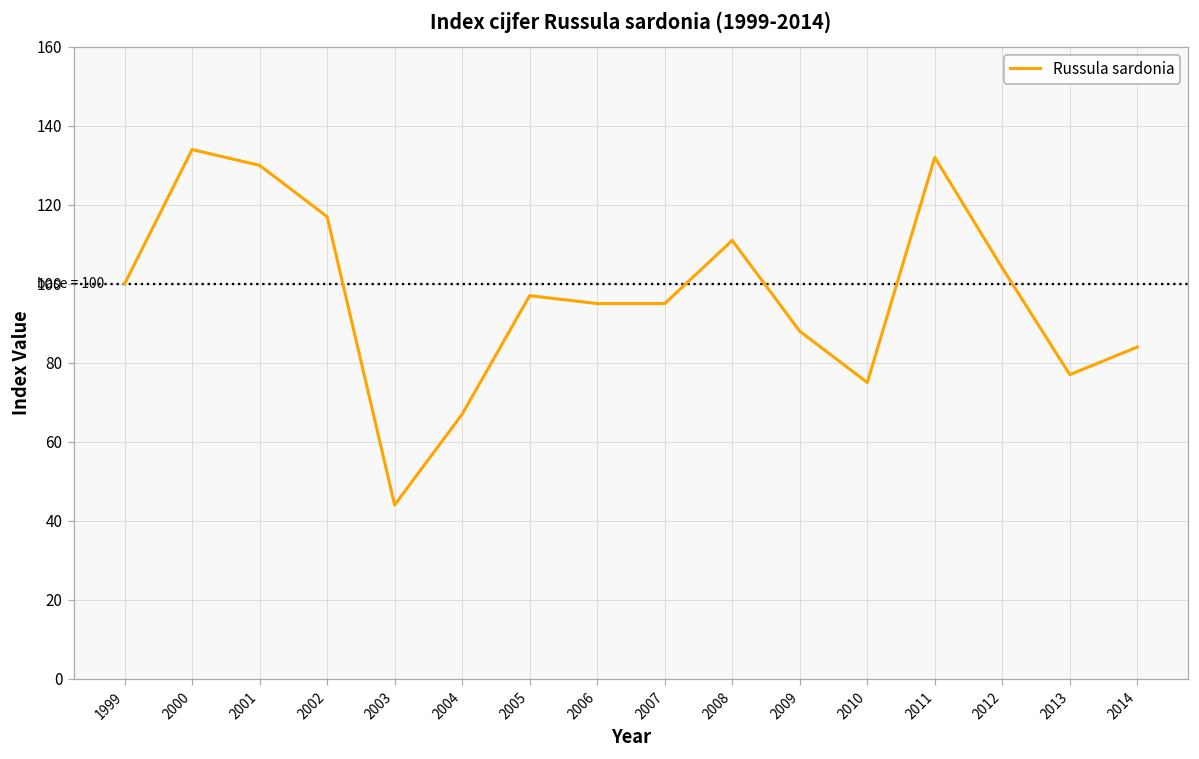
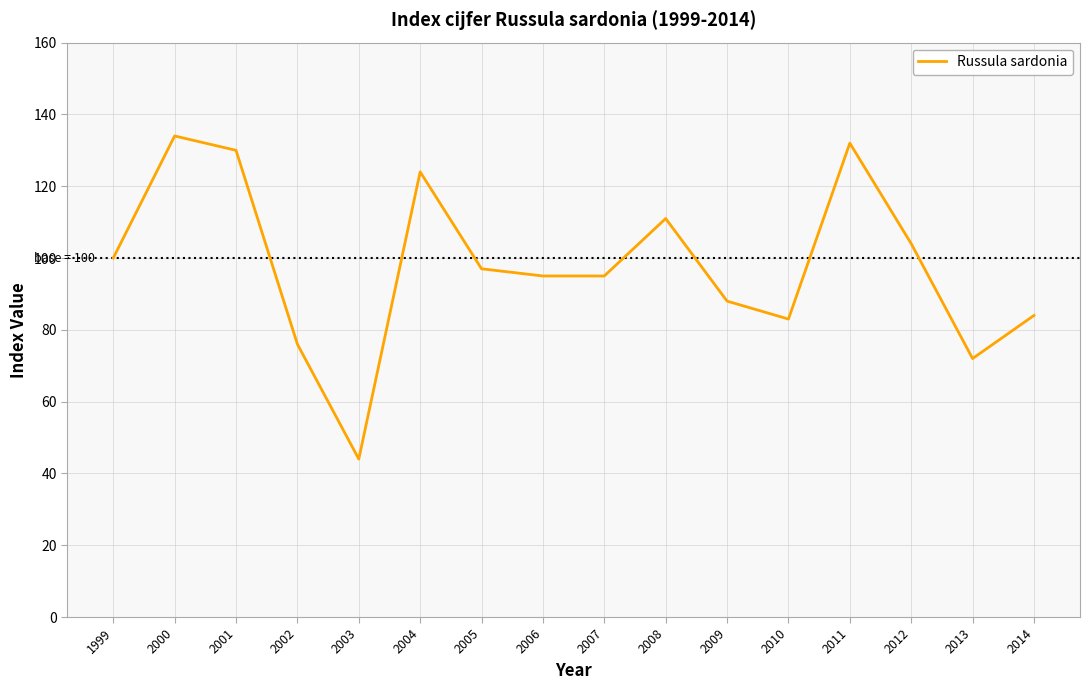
2002: 117 -> 76
2004: 67 -> 124
2010: 75 -> 83
2013: 77 -> 72
